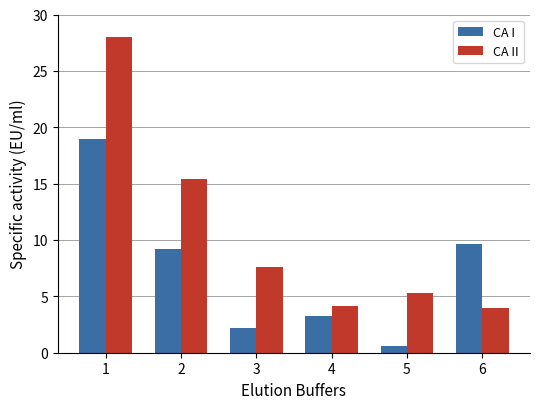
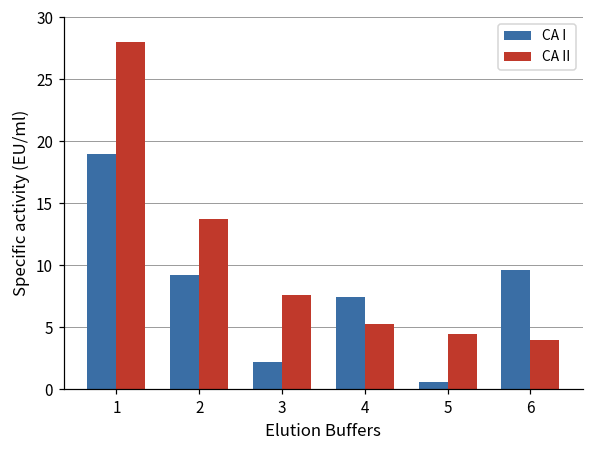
CA II, 2: 15.4 -> 13.7
CA I, 4: 3.3 -> 7.4
CA II, 4: 4.2 -> 5.3
CA II, 5: 5.3 -> 4.4
